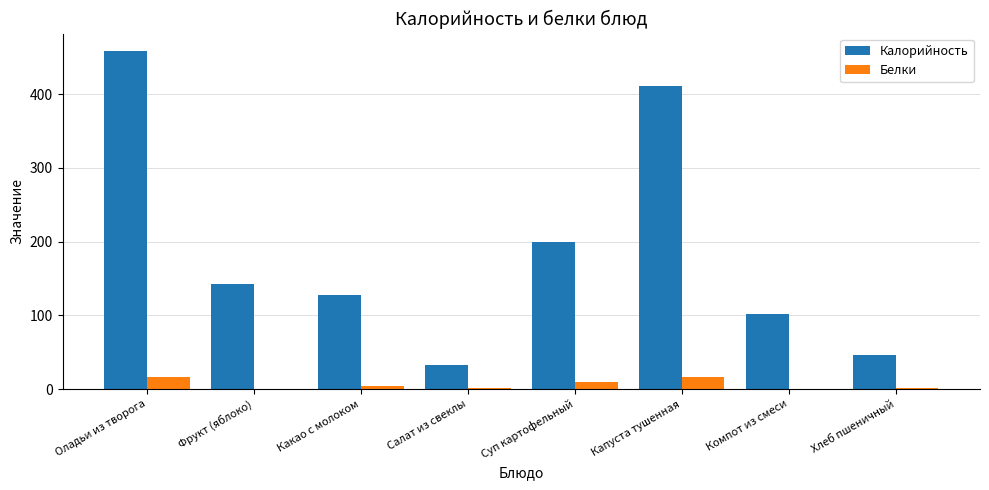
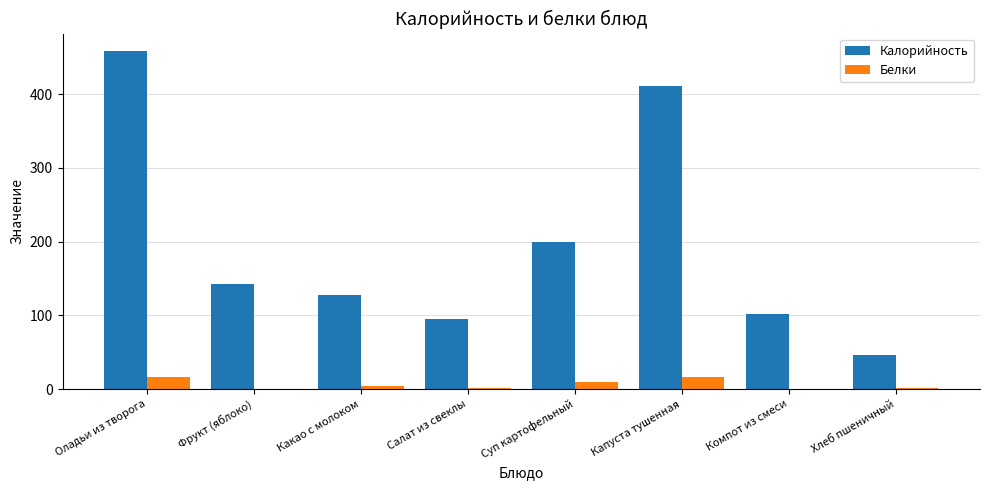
Калорийность, Салат из свеклы: 30 -> 100
